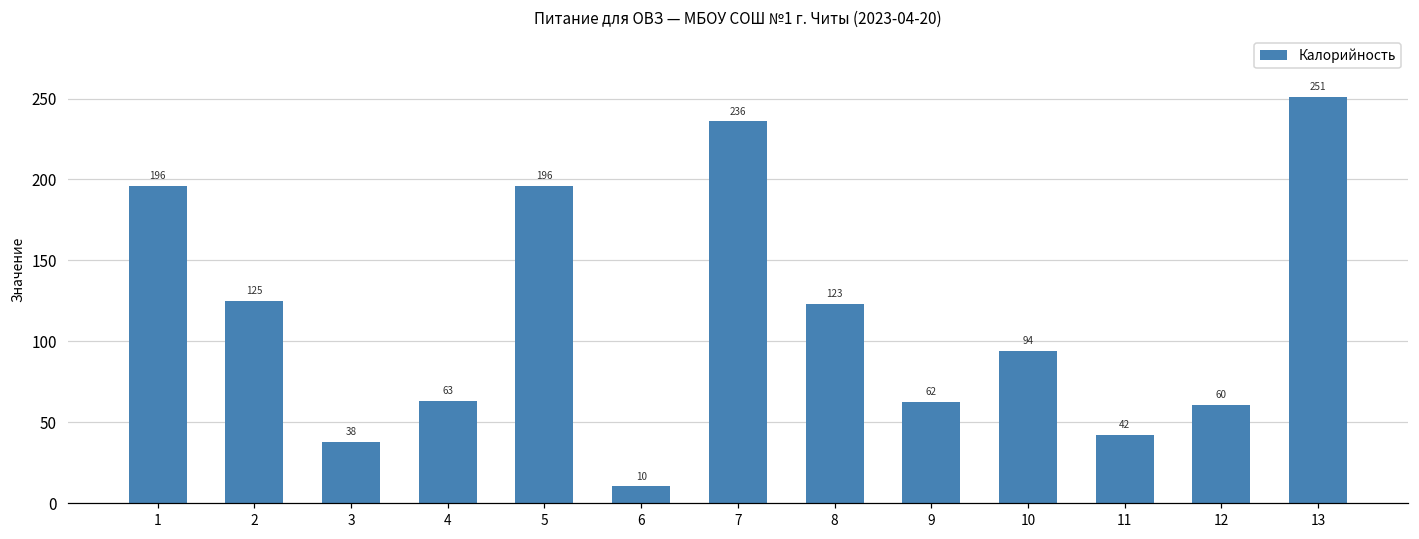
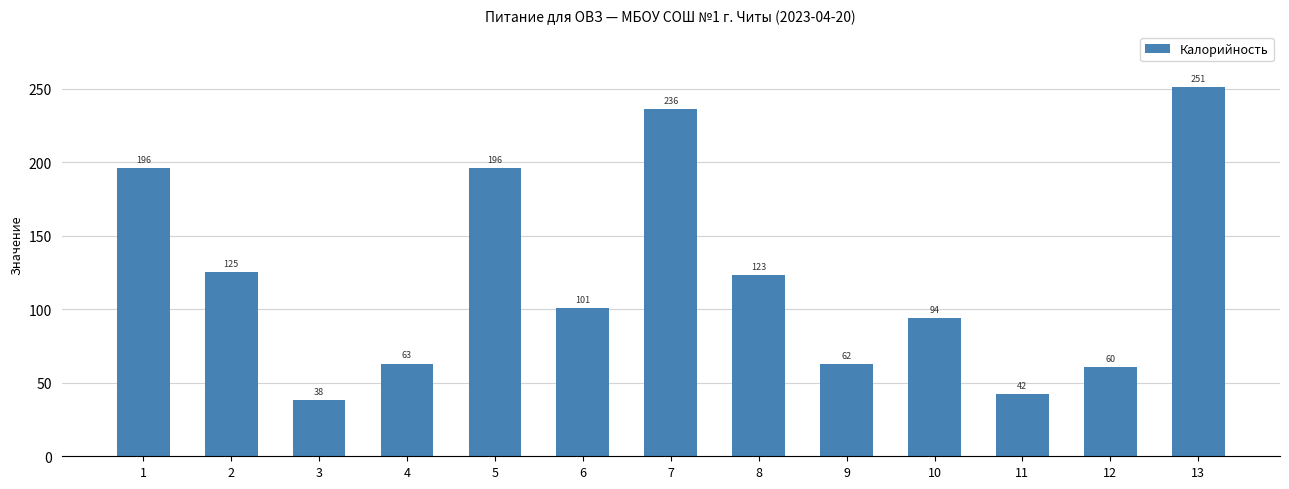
6: 10 -> 101
